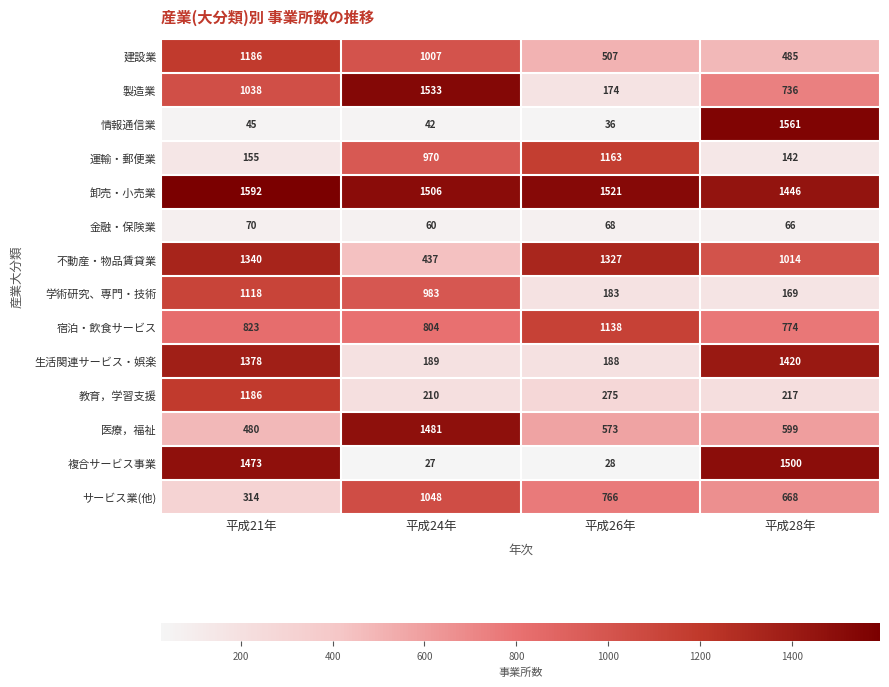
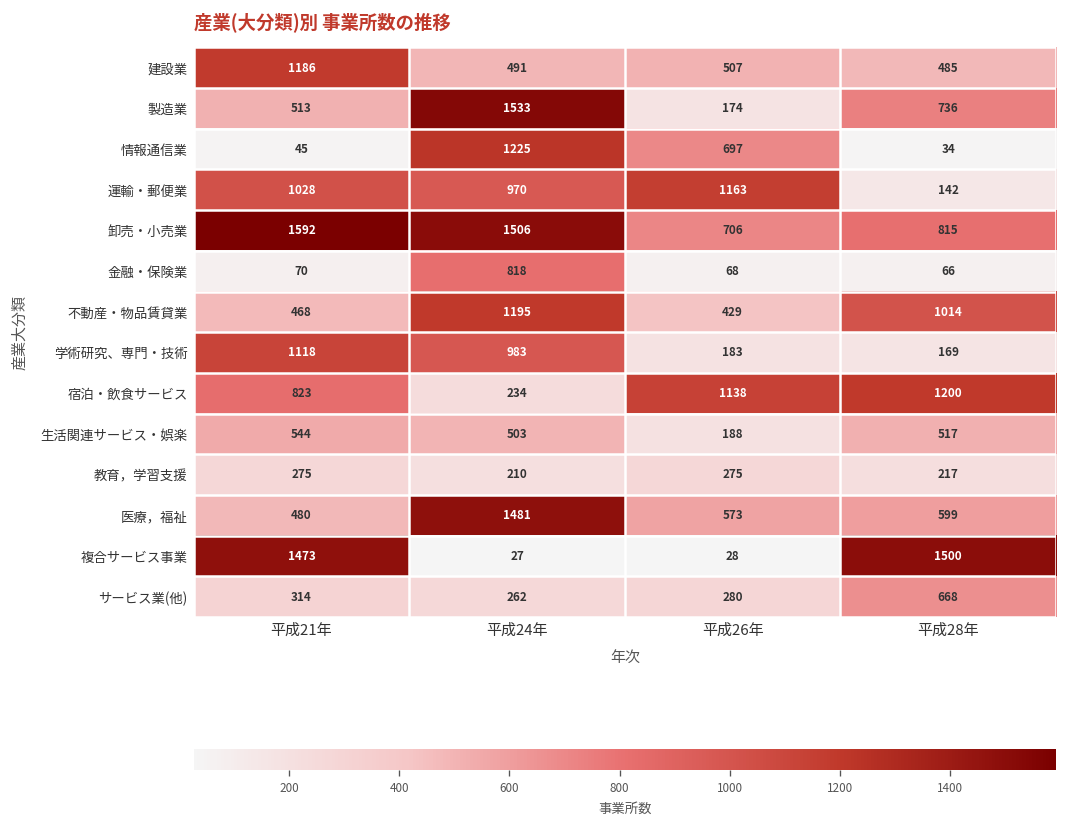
建設業, 平成24年: 1007 -> 491
製造業, 平成21年: 1038 -> 513
情報通信業, 平成24年: 42 -> 1225
情報通信業, 平成26年: 36 -> 697
情報通信業, 平成28年: 1561 -> 34
運輸・郵便業, 平成21年: 155 -> 1028
卸売・小売業, 平成26年: 1521 -> 706
卸売・小売業, 平成28年: 1446 -> 815
金融・保険業, 平成24年: 60 -> 818
不動産・物品賃貸業, 平成21年: 1340 -> 468
不動産・物品賃貸業, 平成24年: 437 -> 1195
不動産・物品賃貸業, 平成26年: 1327 -> 429
宿泊・飲食サービス, 平成24年: 804 -> 234
宿泊・飲食サービス, 平成28年: 774 -> 1200
生活関連サービス・娯楽, 平成21年: 1378 -> 544
生活関連サービス・娯楽, 平成24年: 189 -> 503
生活関連サービス・娯楽, 平成28年: 1420 -> 517
教育，学習支援, 平成21年: 1186 -> 275
サービス業(他), 平成24年: 1048 -> 262
サービス業(他), 平成26年: 766 -> 280
